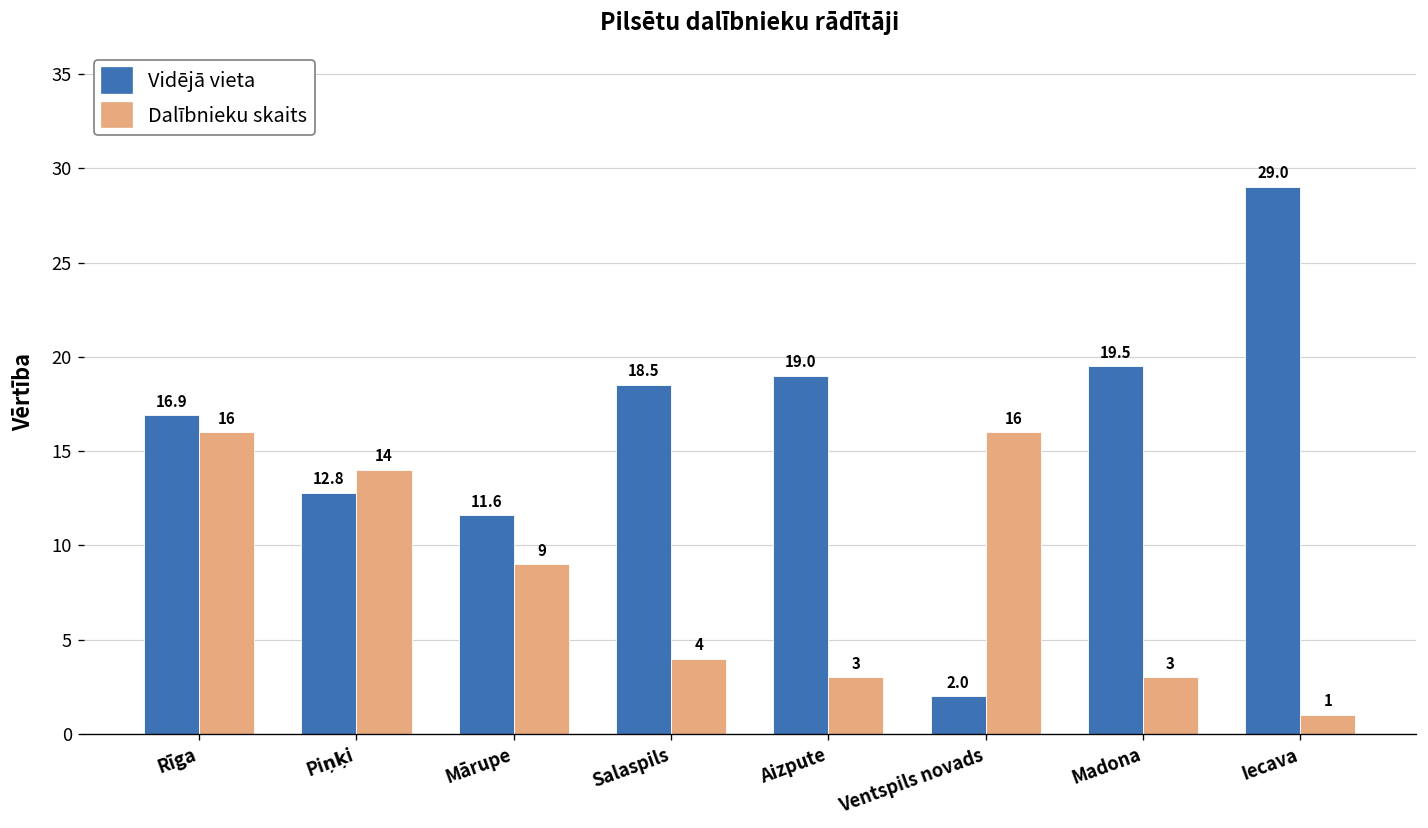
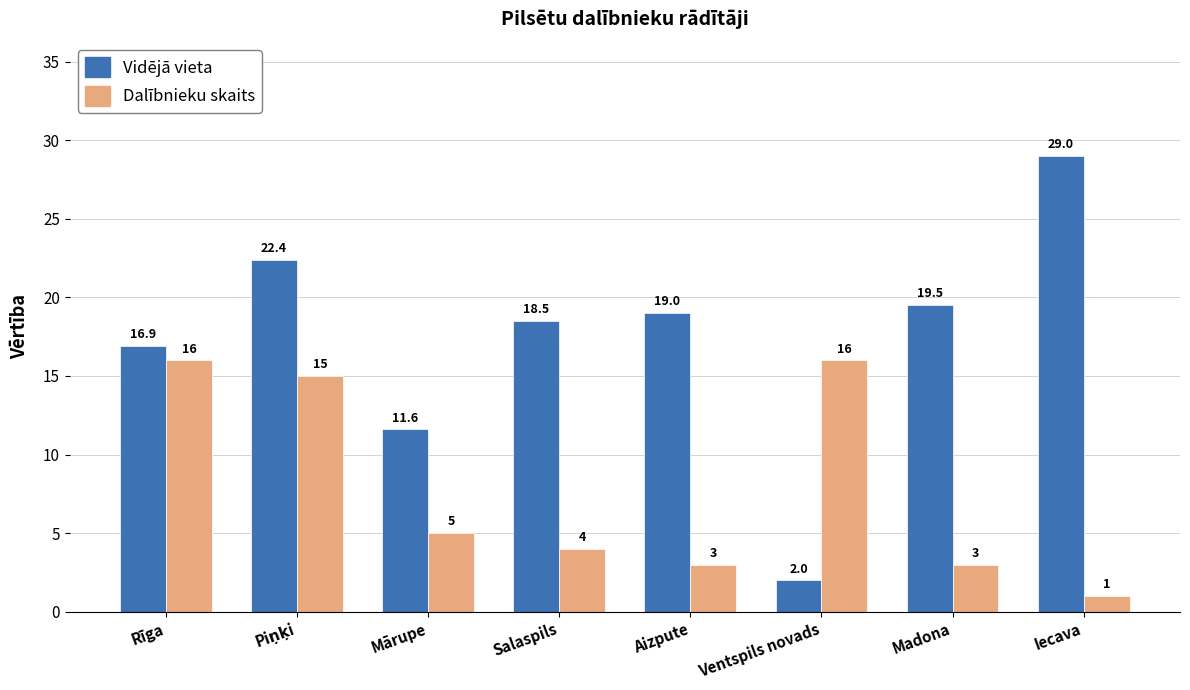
Vidējā vieta, Piņķi: 12.8 -> 22.4
Dalībnieku skaits, Piņķi: 14 -> 15
Dalībnieku skaits, Mārupe: 9 -> 5
